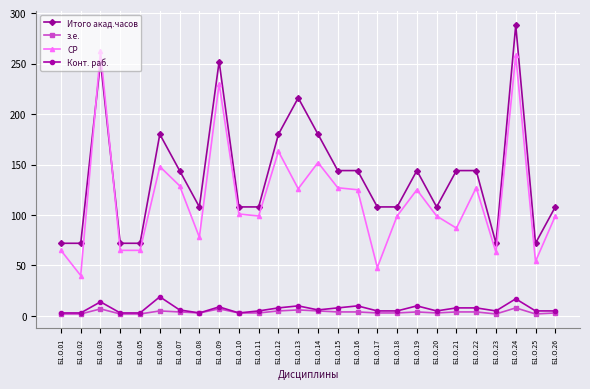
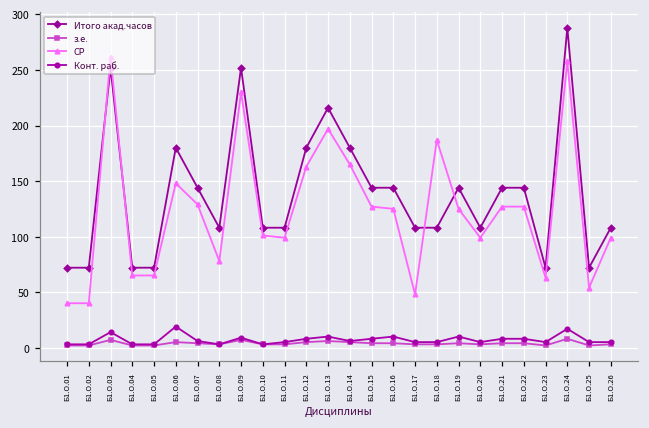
СР, Б1.О.01: 65 -> 40
СР, Б1.О.13: 126 -> 197
СР, Б1.О.14: 152 -> 165
СР, Б1.О.18: 99 -> 187
СР, Б1.О.21: 87 -> 127
